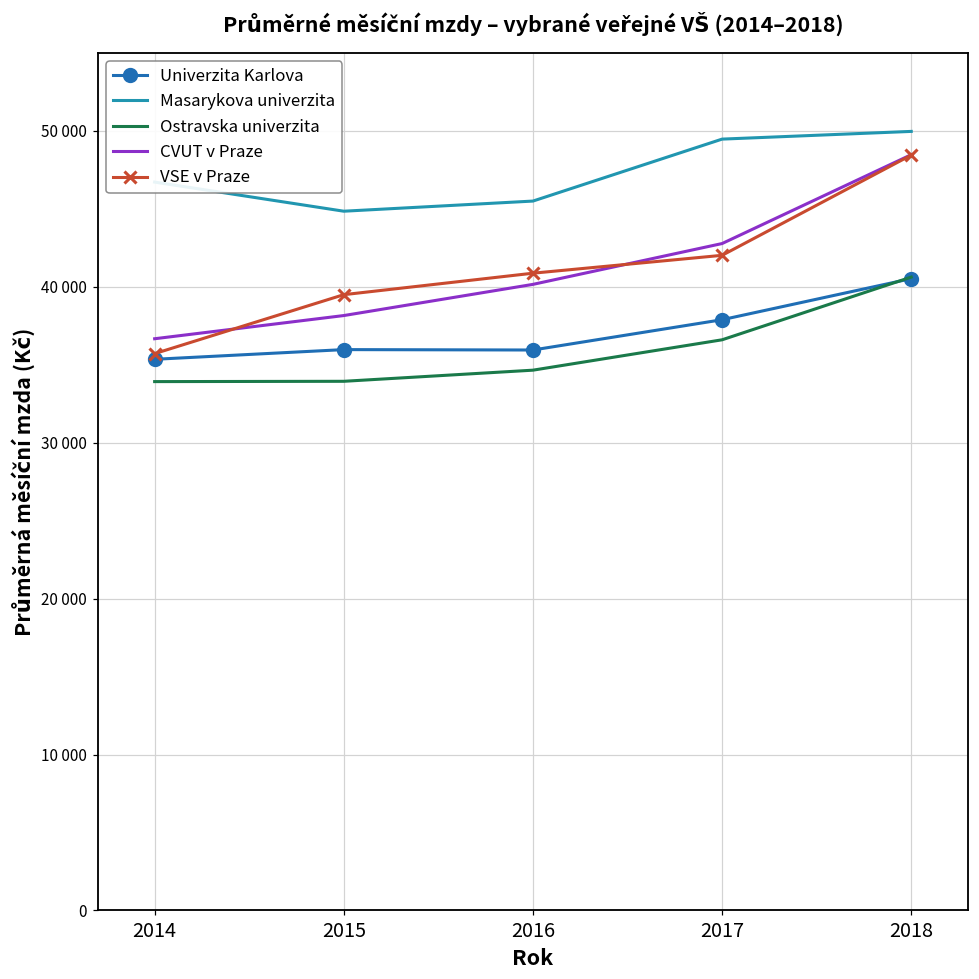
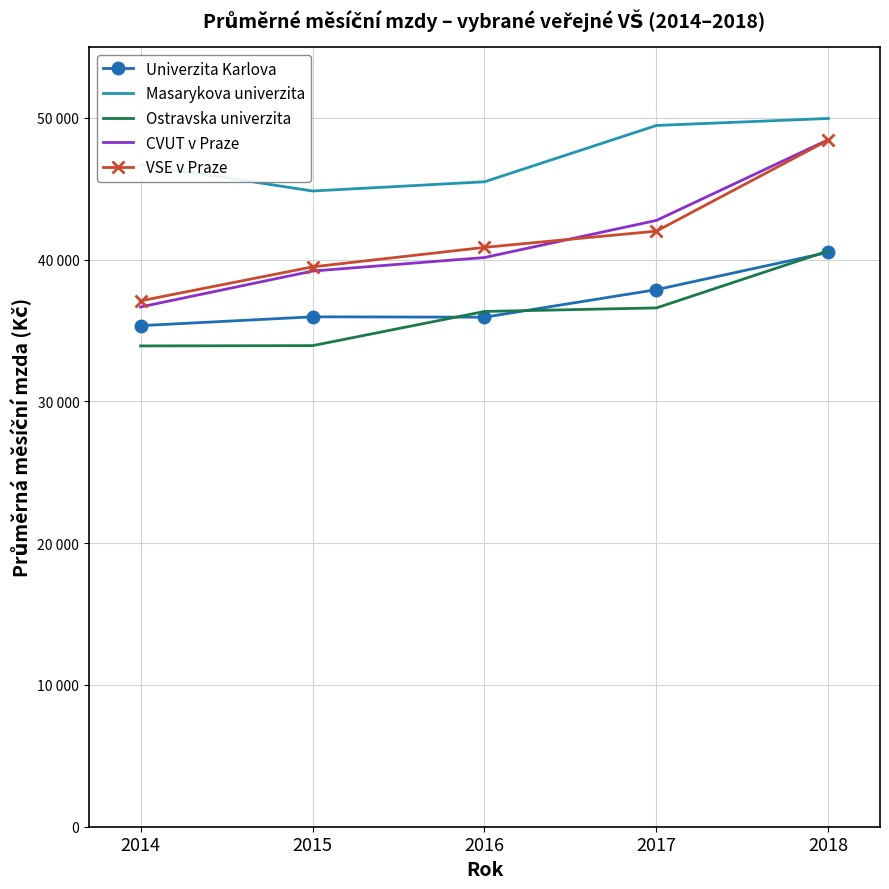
VSE v Praze, 2014: 35700 -> 37100
CVUT v Praze, 2015: 38100 -> 39200
Ostravska univerzita, 2016: 34600 -> 36300
